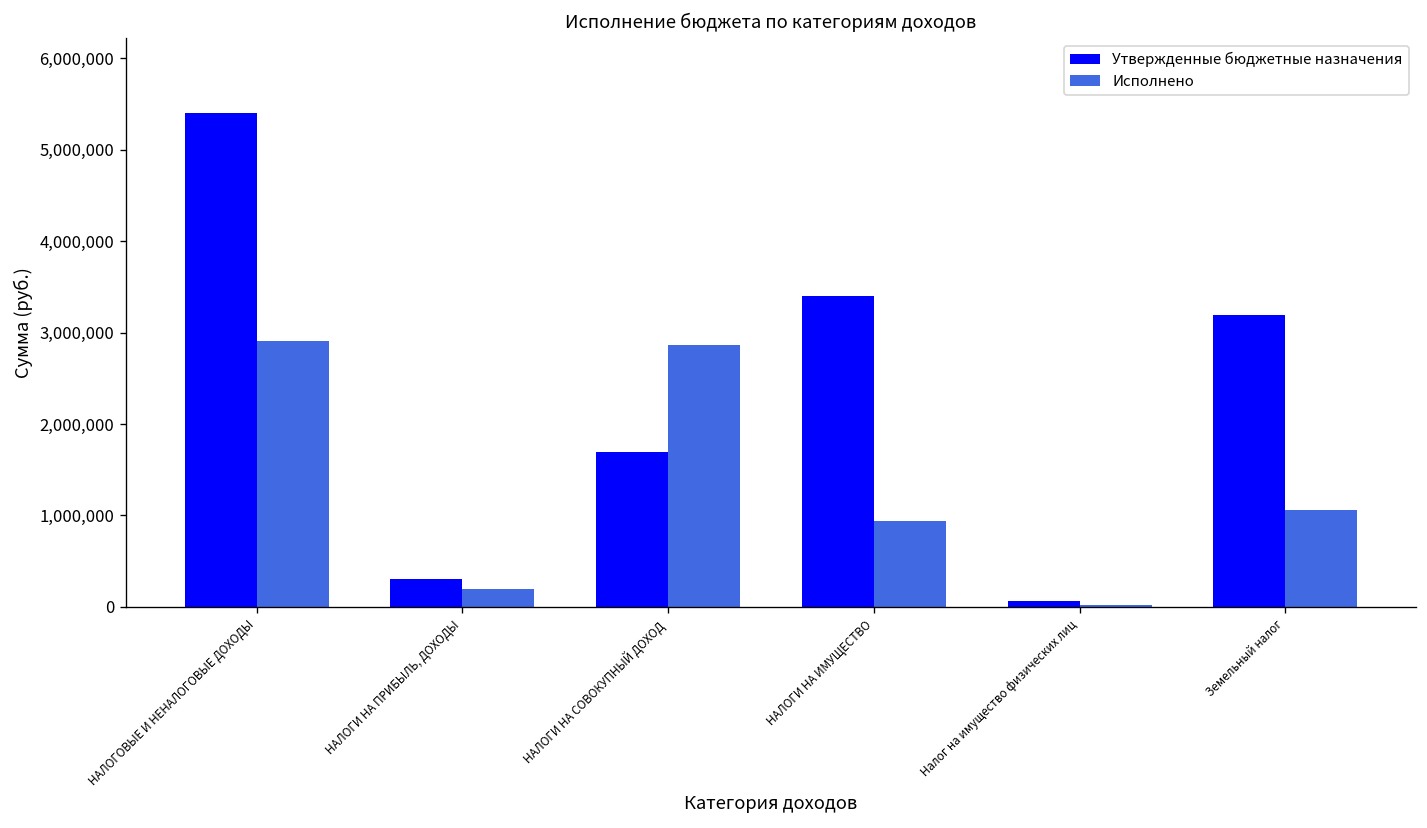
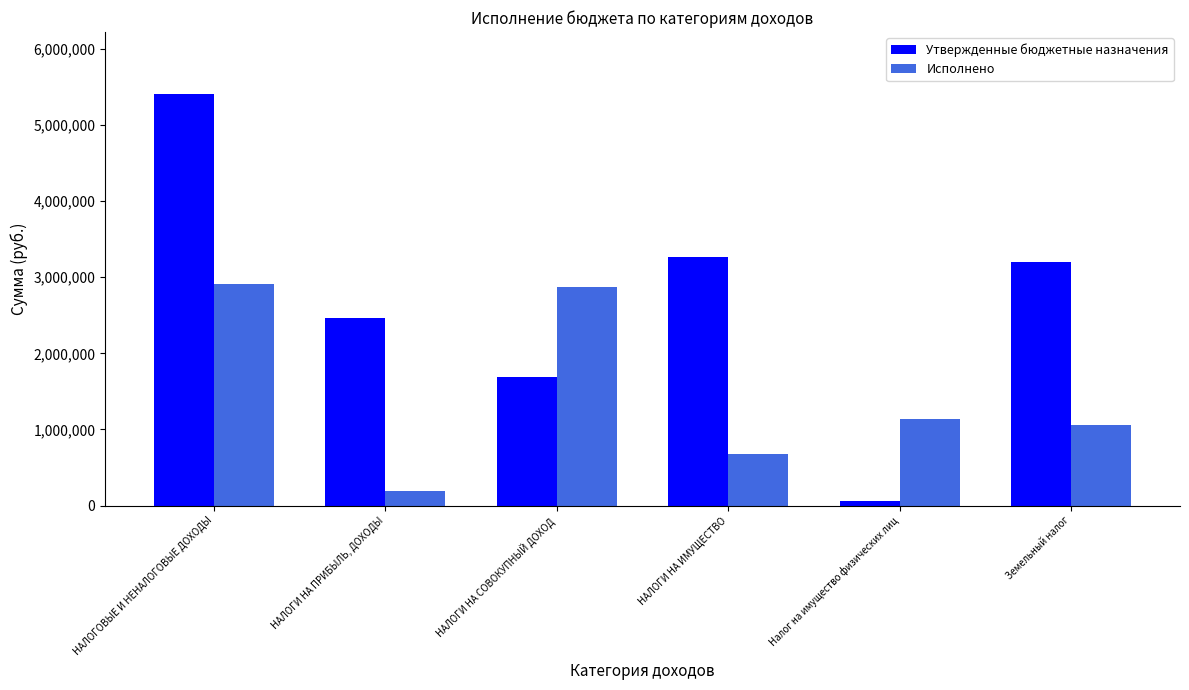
Утвержденные бюджетные назначения, НАЛОГИ НА ПРИБЫЛЬ, ДОХОДЫ: 300,000 -> 2,500,000
Утвержденные бюджетные назначения, НАЛОГИ НА ИМУЩЕСТВО: 3,400,000 -> 3,300,000
Исполнено, НАЛОГИ НА ИМУЩЕСТВО: 900,000 -> 700,000
Исполнено, Налог на имущество физических лиц: 0 -> 1,100,000
